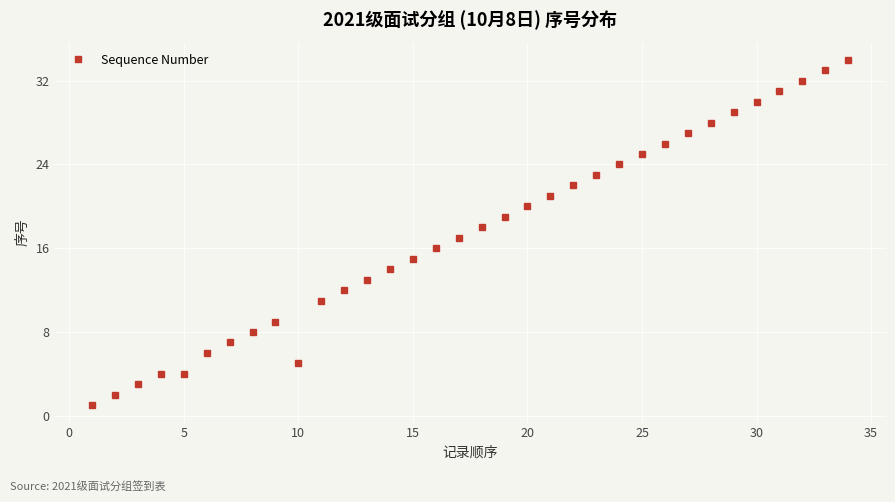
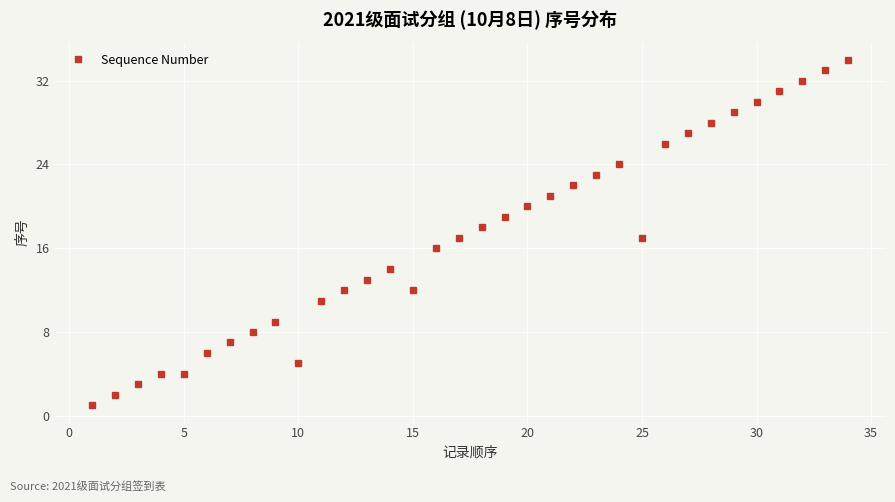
15: 15 -> 12
25: 25 -> 17
